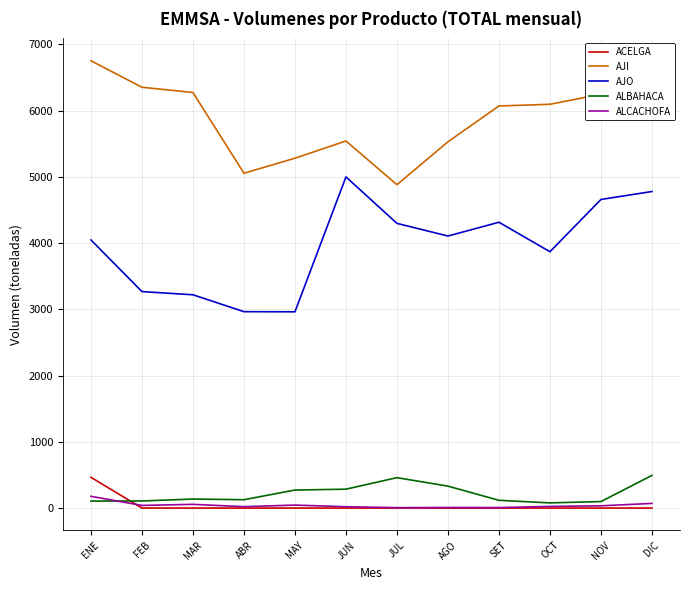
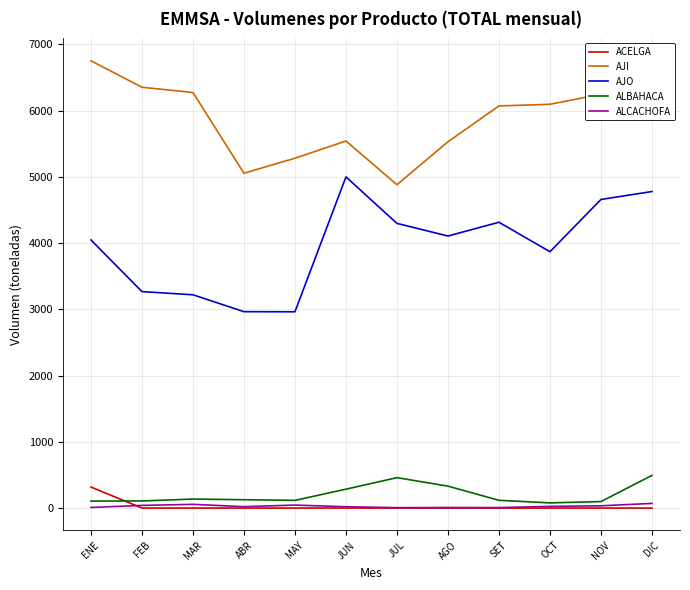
ACELGA, ENE: 500 -> 300
ALCACHOFA, ENE: 200 -> 0
ALBAHACA, MAY: 300 -> 100
